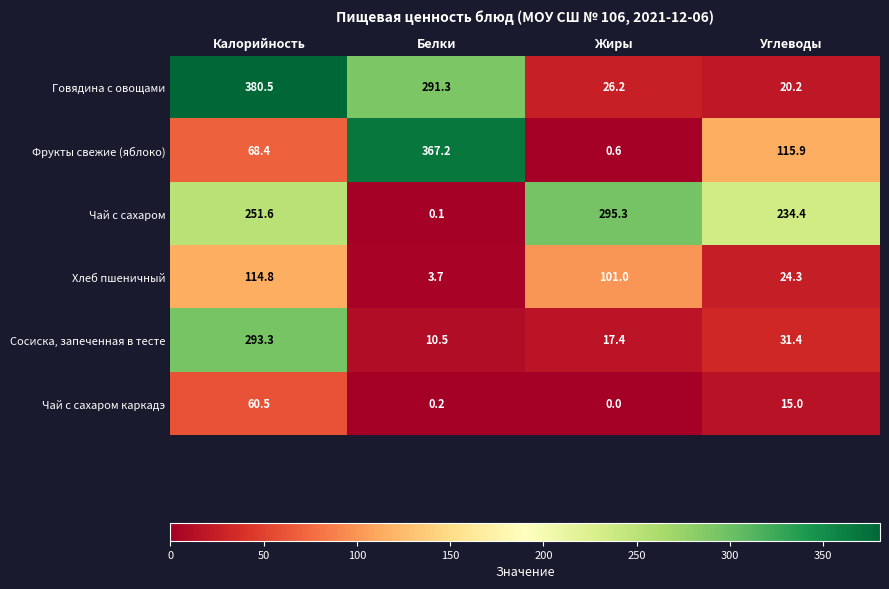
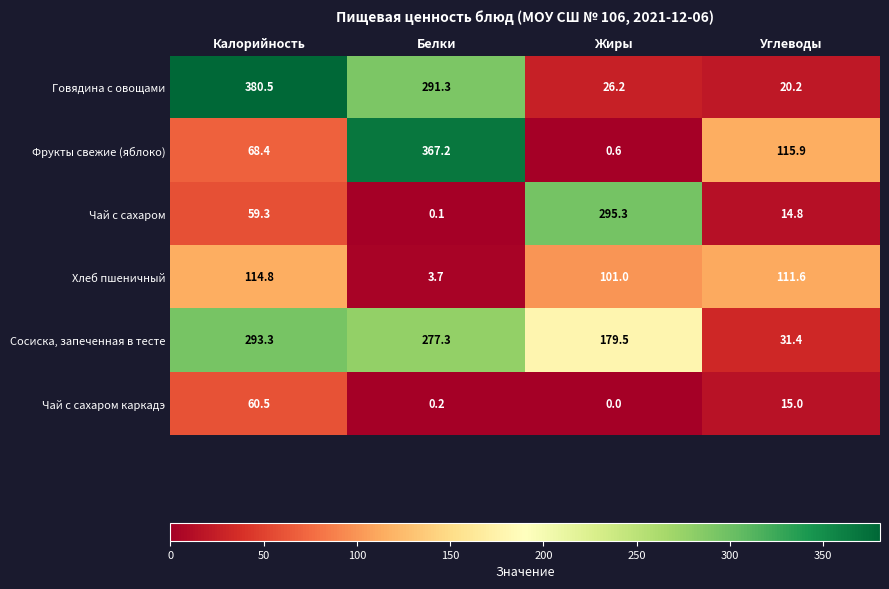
Чай с сахаром, Калорийность: 251.6 -> 59.3
Чай с сахаром, Углеводы: 234.4 -> 14.8
Хлеб пшеничный, Углеводы: 24.3 -> 111.6
Сосиска, запеченная в тесте, Белки: 10.5 -> 277.3
Сосиска, запеченная в тесте, Жиры: 17.4 -> 179.5
